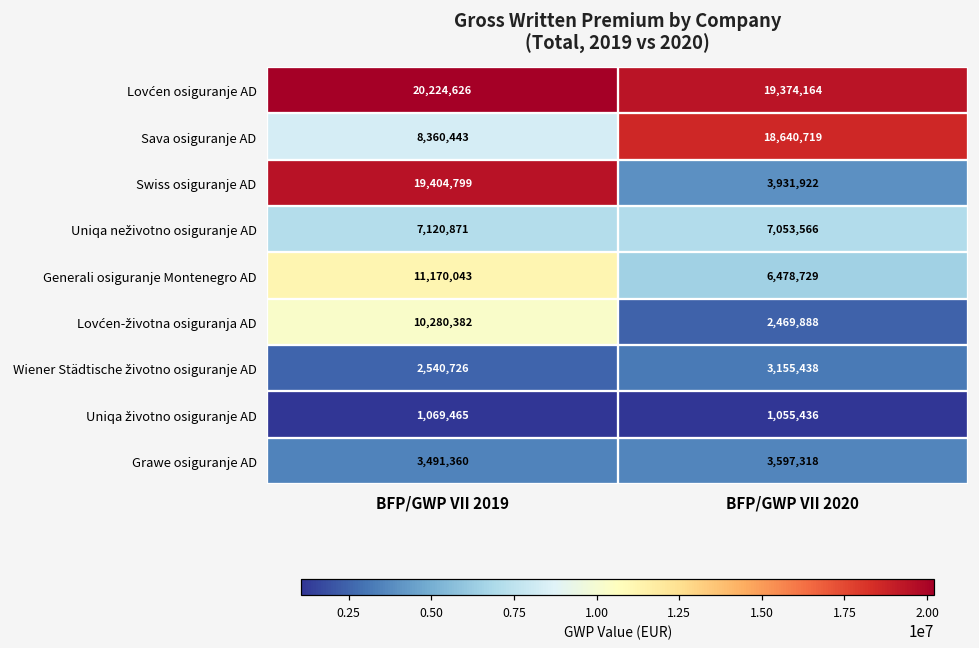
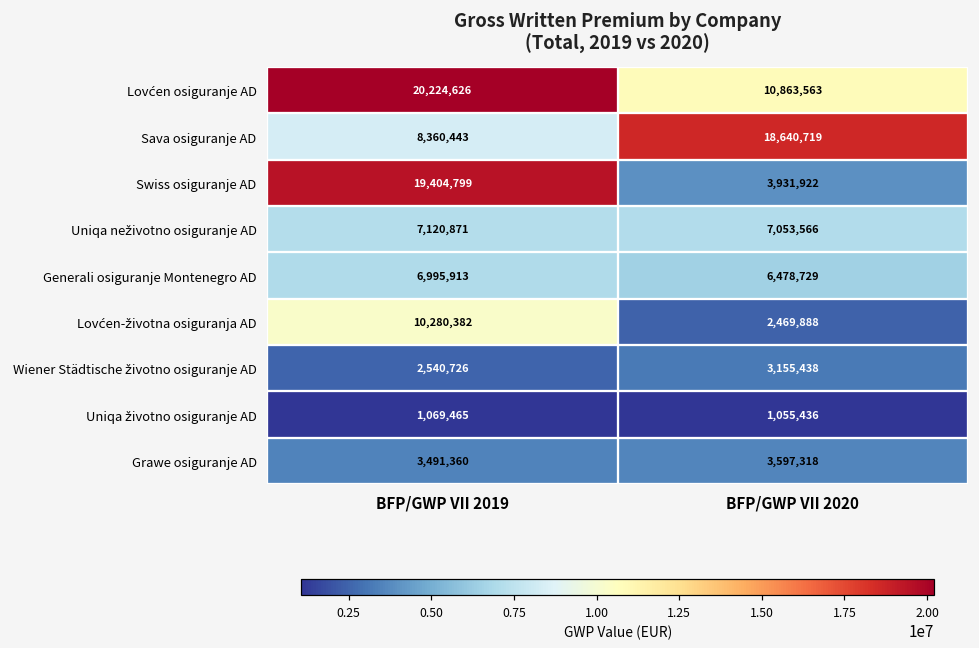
Lovćen osiguranje AD, BFP/GWP VII 2020: 19,374,164 -> 10,863,563
Generali osiguranje Montenegro AD, BFP/GWP VII 2019: 11,170,043 -> 6,995,913
